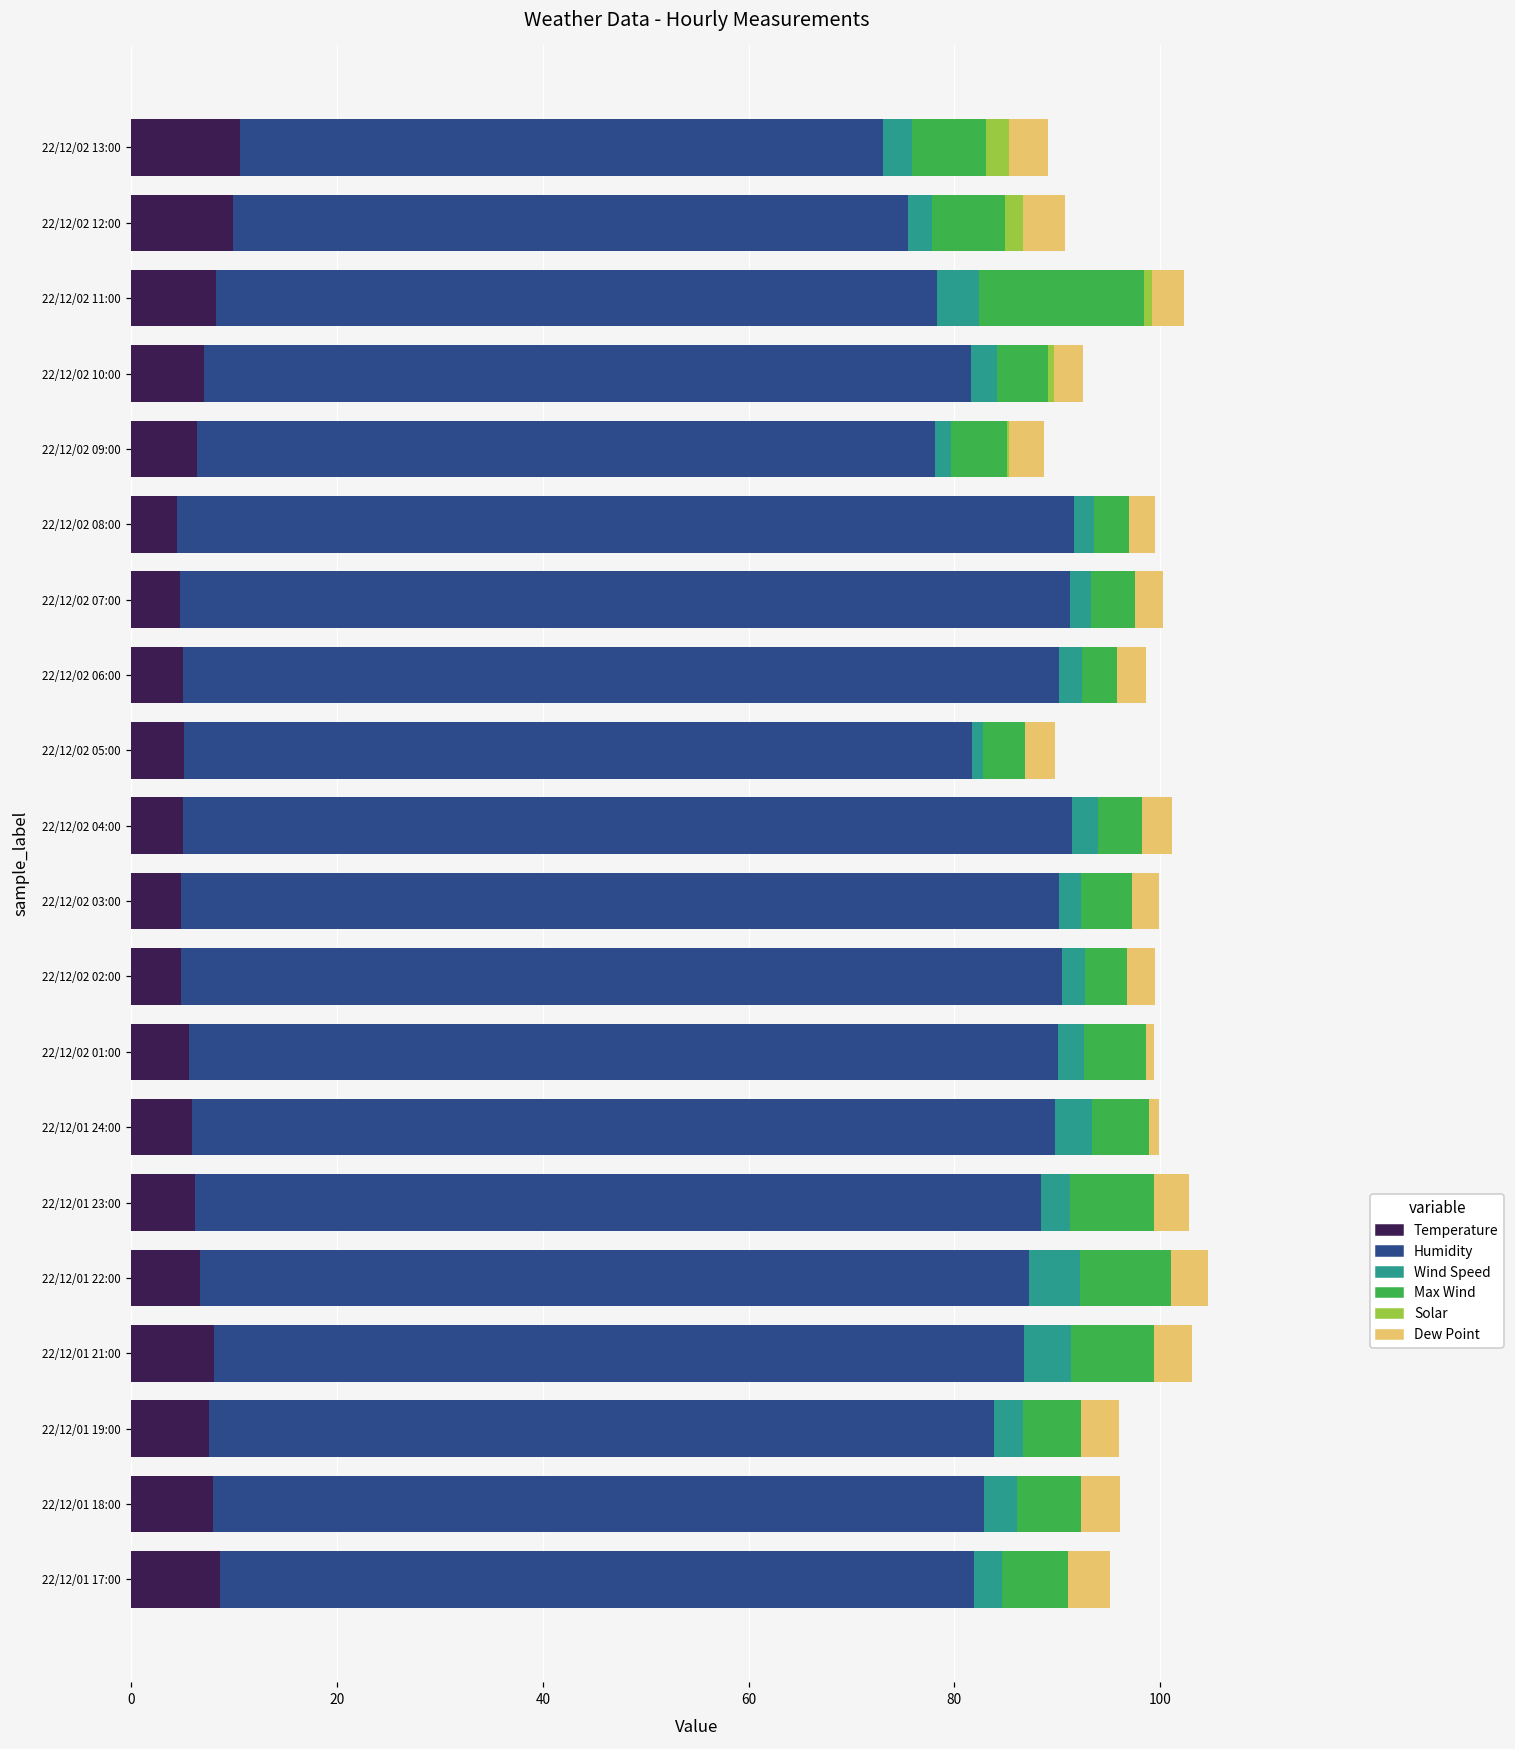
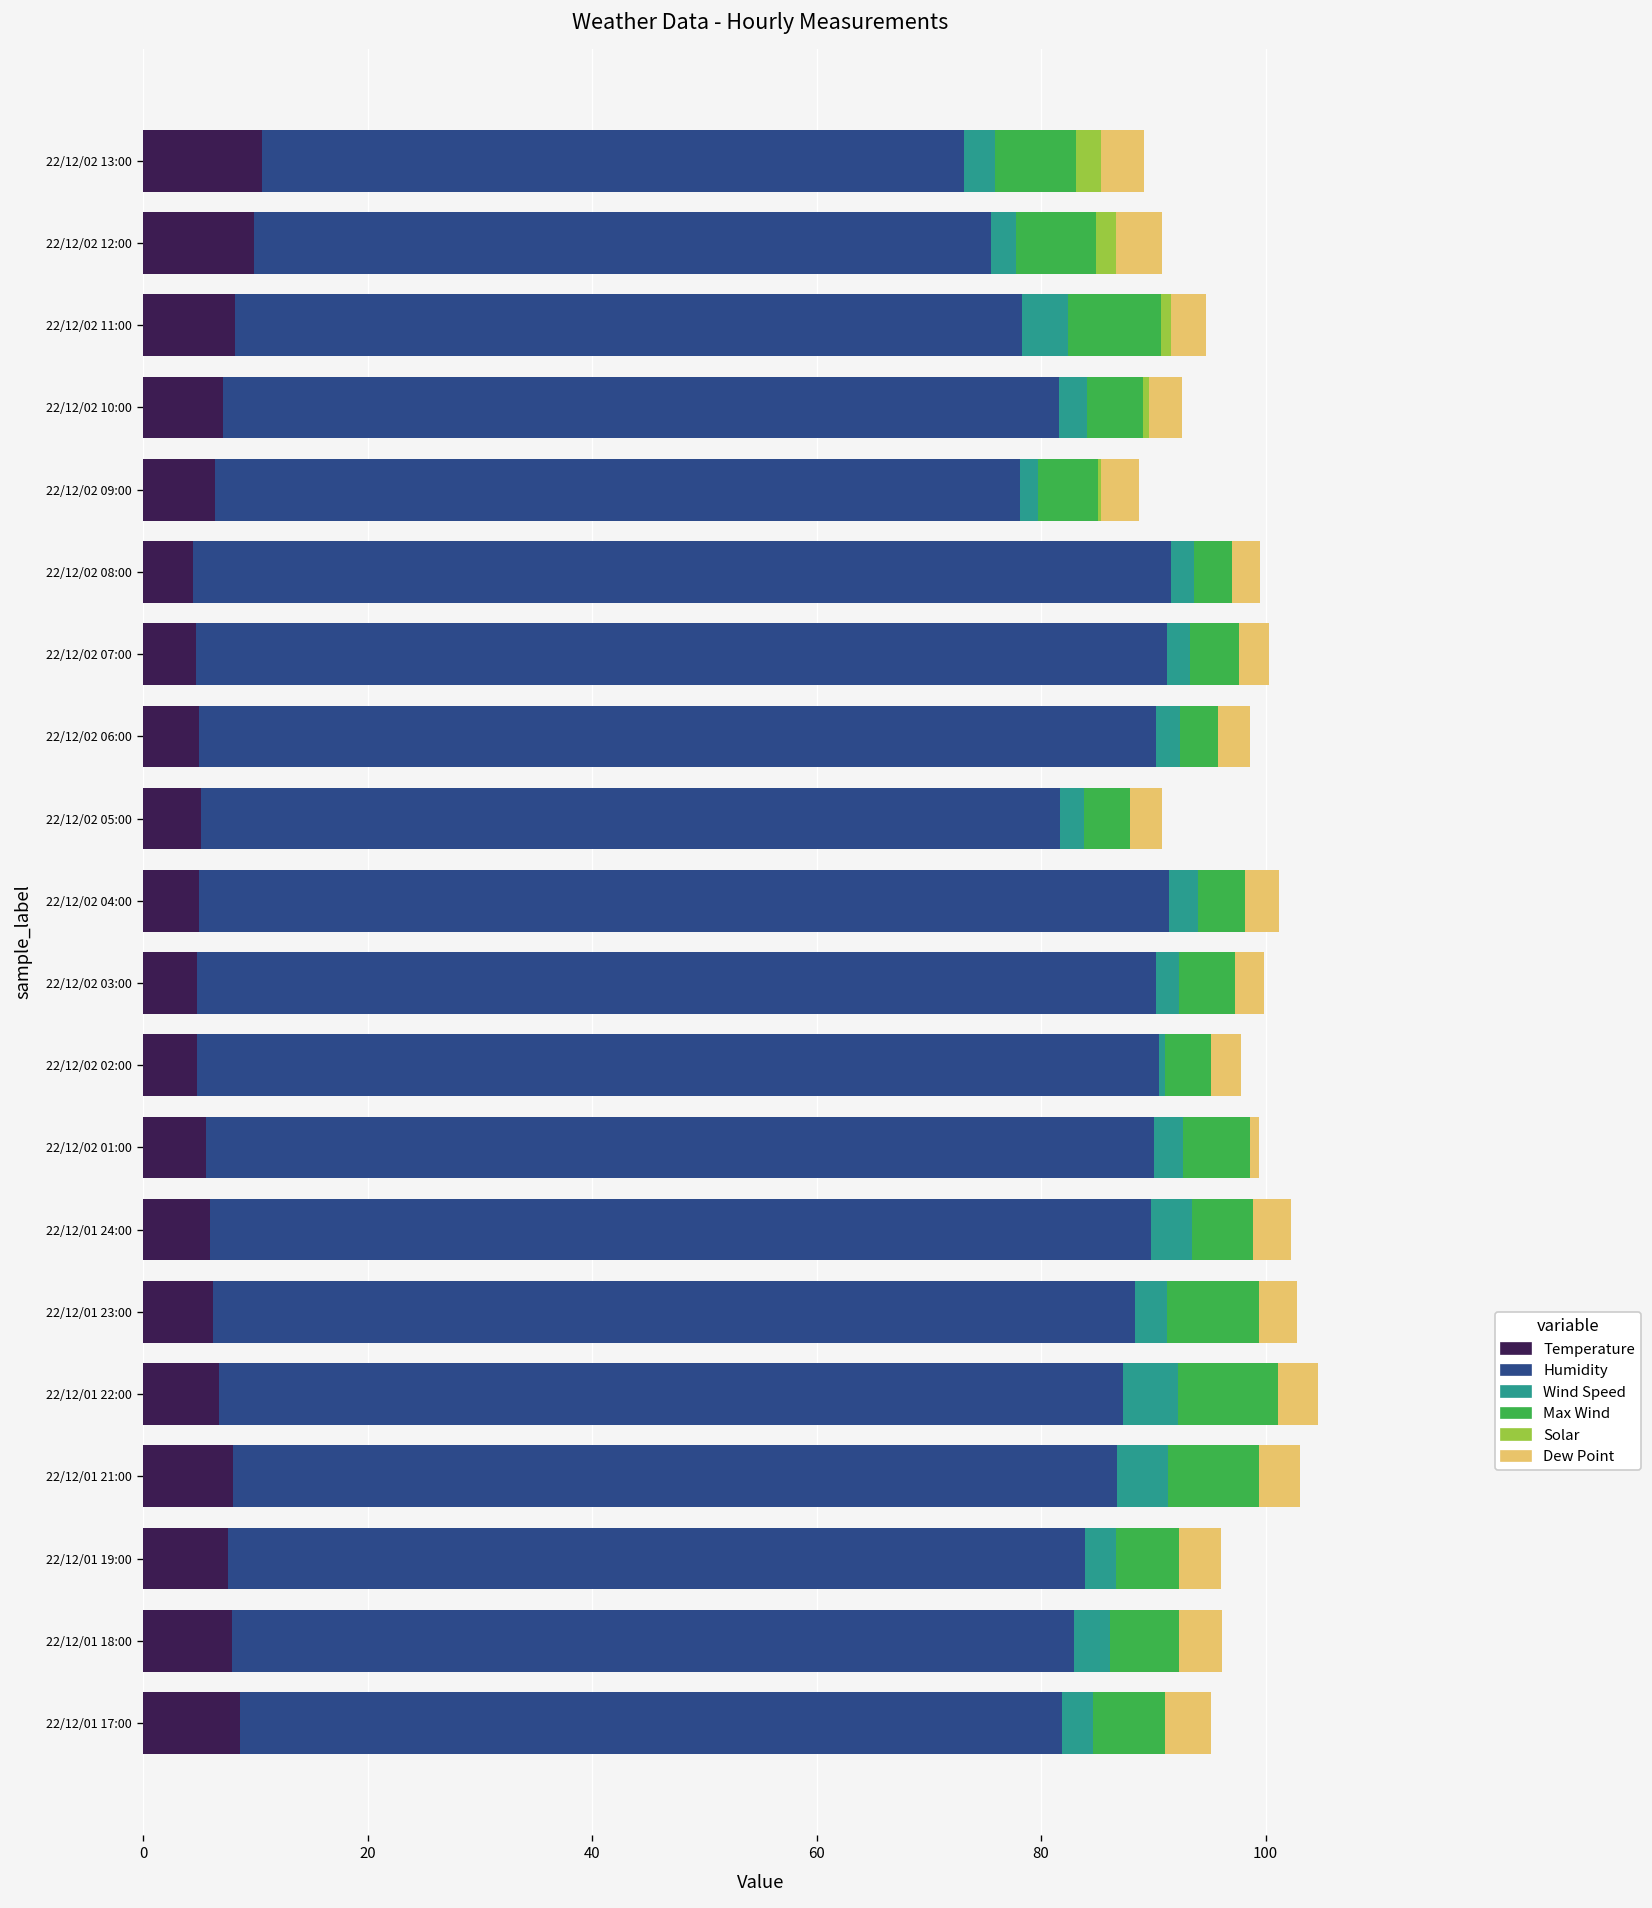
Max Wind, 22/12/02 11:00: 16 -> 8
Wind Speed, 22/12/02 05:00: 1 -> 2
Wind Speed, 22/12/02 02:00: 2 -> 1
Dew Point, 22/12/01 24:00: 1 -> 3
